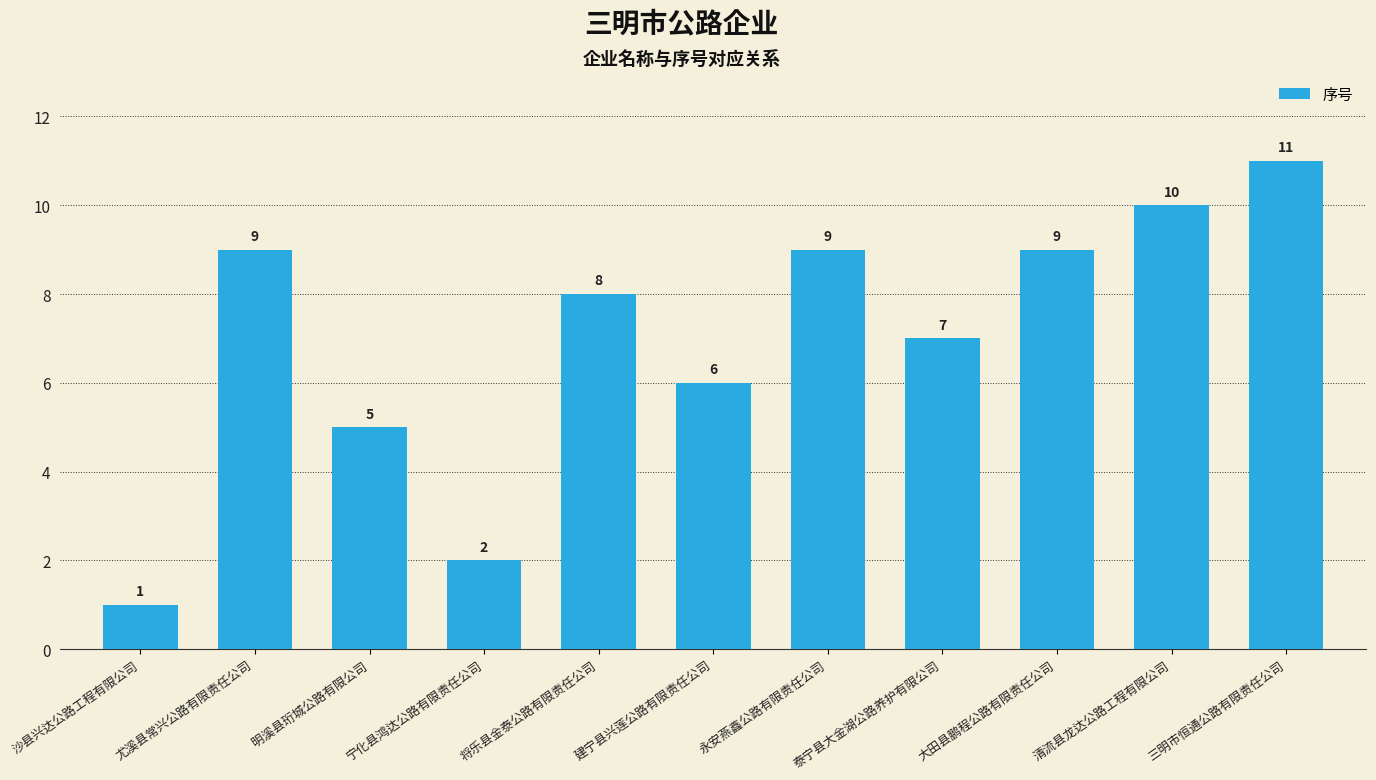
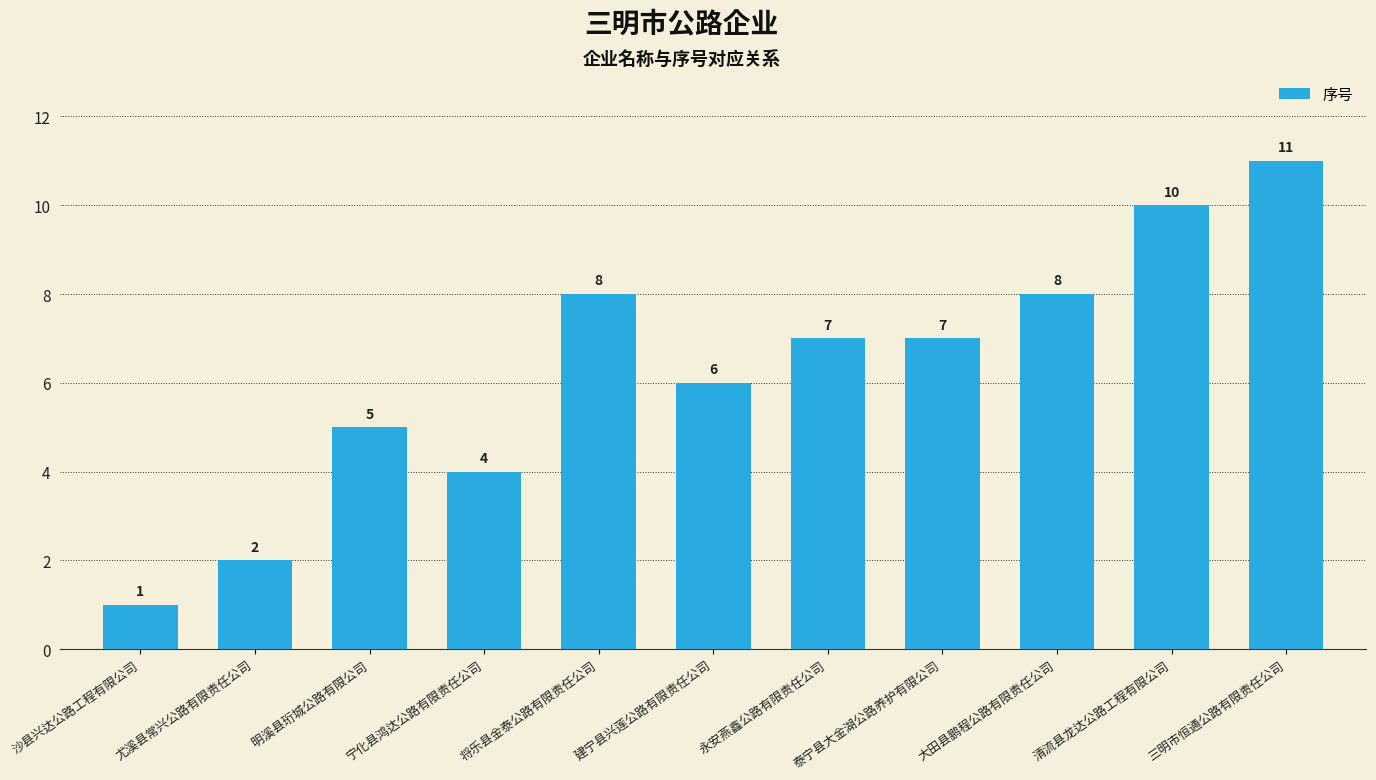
尤溪县常兴公路有限责任公司: 9 -> 2
宁化县鸿达公路有限责任公司: 2 -> 4
永安燕鑫公路有限责任公司: 9 -> 7
大田县鹏程公路有限责任公司: 9 -> 8
